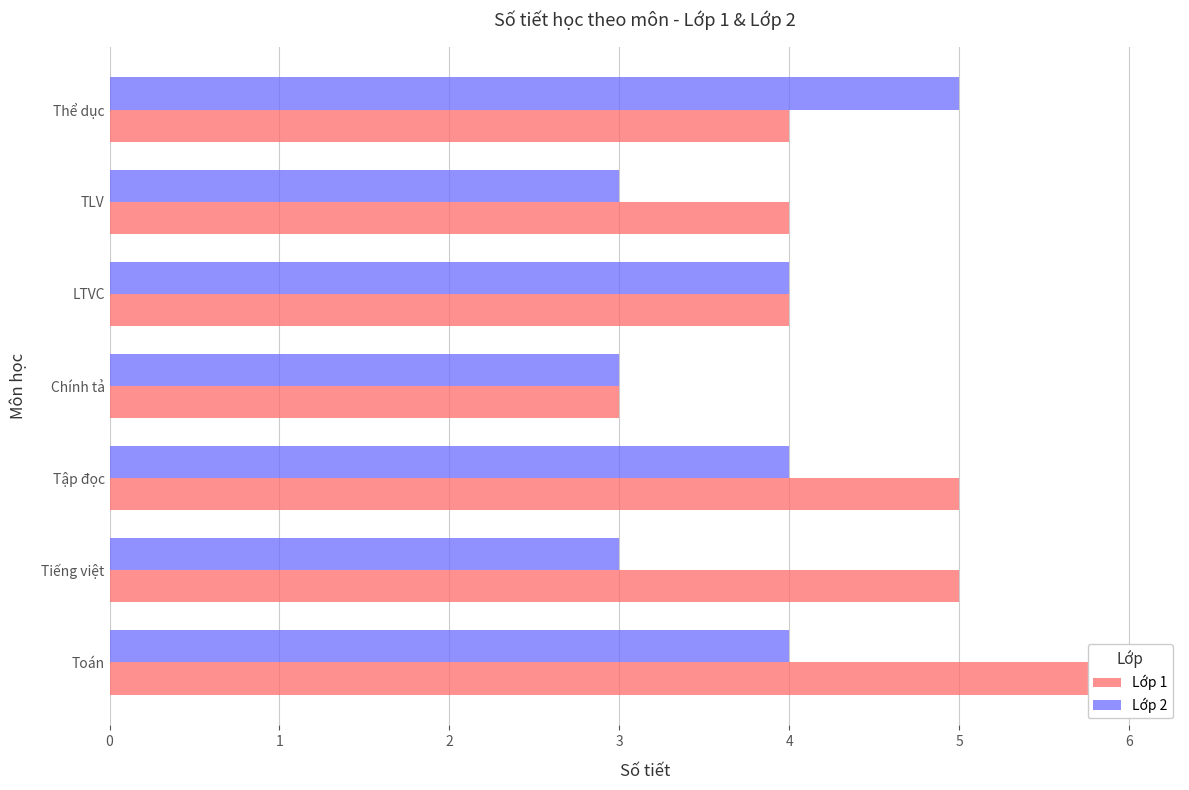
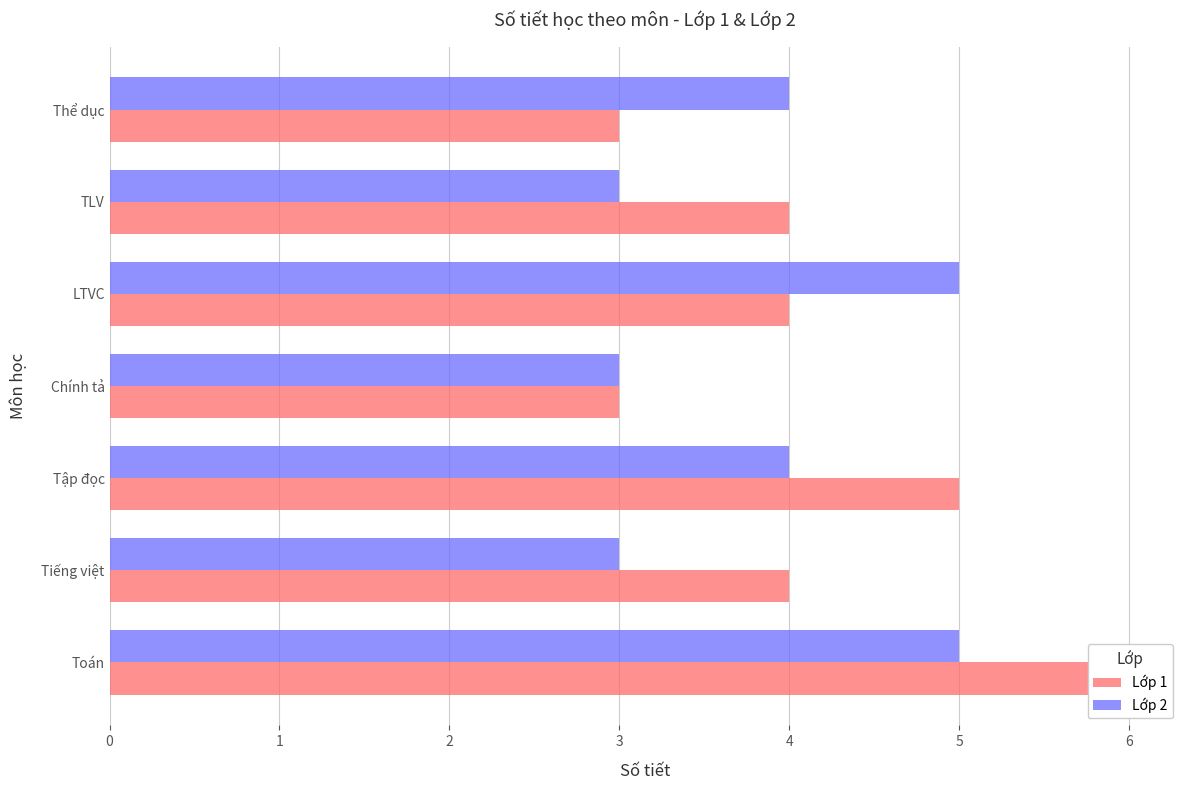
Lớp 2, Thể dục: 5 -> 4
Lớp 1, Thể dục: 4 -> 3
Lớp 2, LTVC: 4 -> 5
Lớp 1, Tiếng việt: 5 -> 4
Lớp 2, Toán: 4 -> 5
